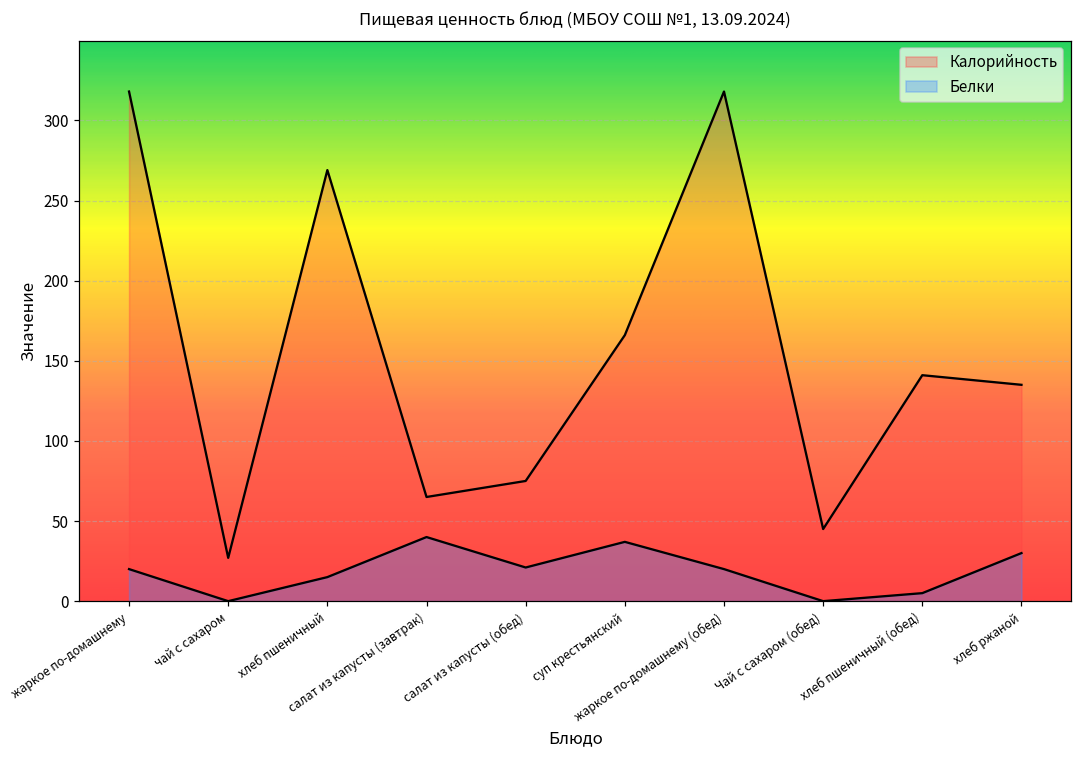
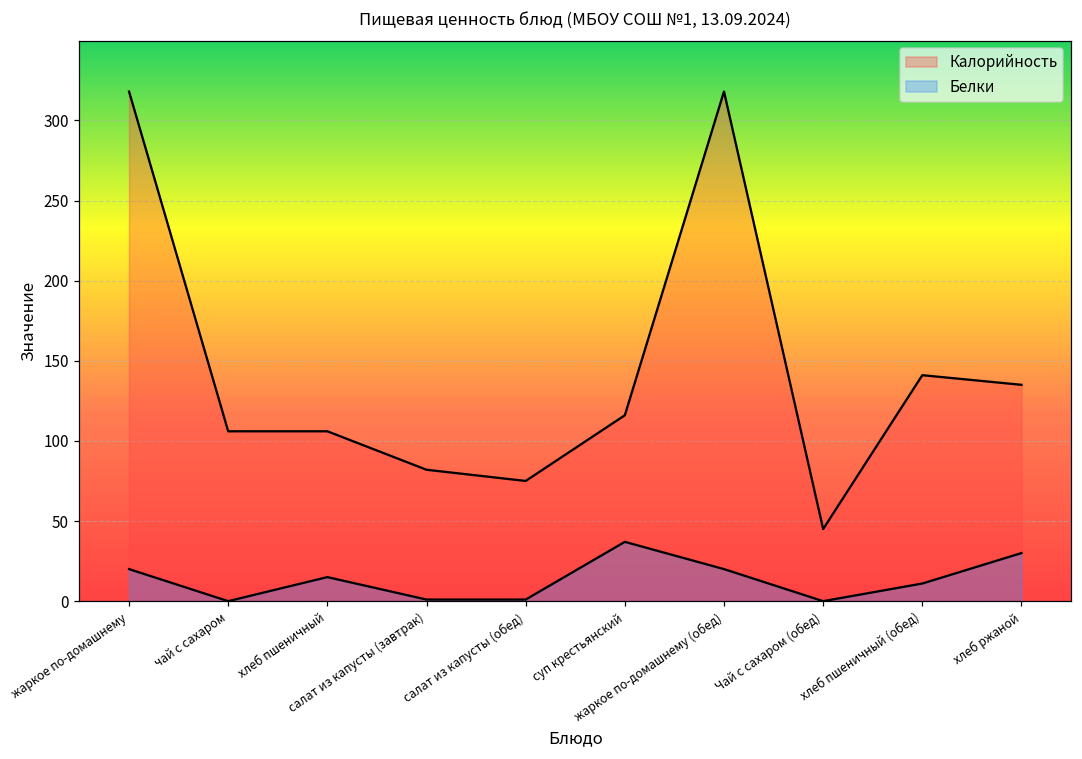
Калорийность, чай с сахаром: 27 -> 106
Калорийность, хлеб пшеничный: 269 -> 106
Калорийность, салат из капусты (завтрак): 65 -> 82
Белки, салат из капусты (завтрак): 40 -> 1
Белки, салат из капусты (обед): 21 -> 1
Калорийность, суп крестьянский: 166 -> 116
Белки, хлеб пшеничный (обед): 5 -> 11
